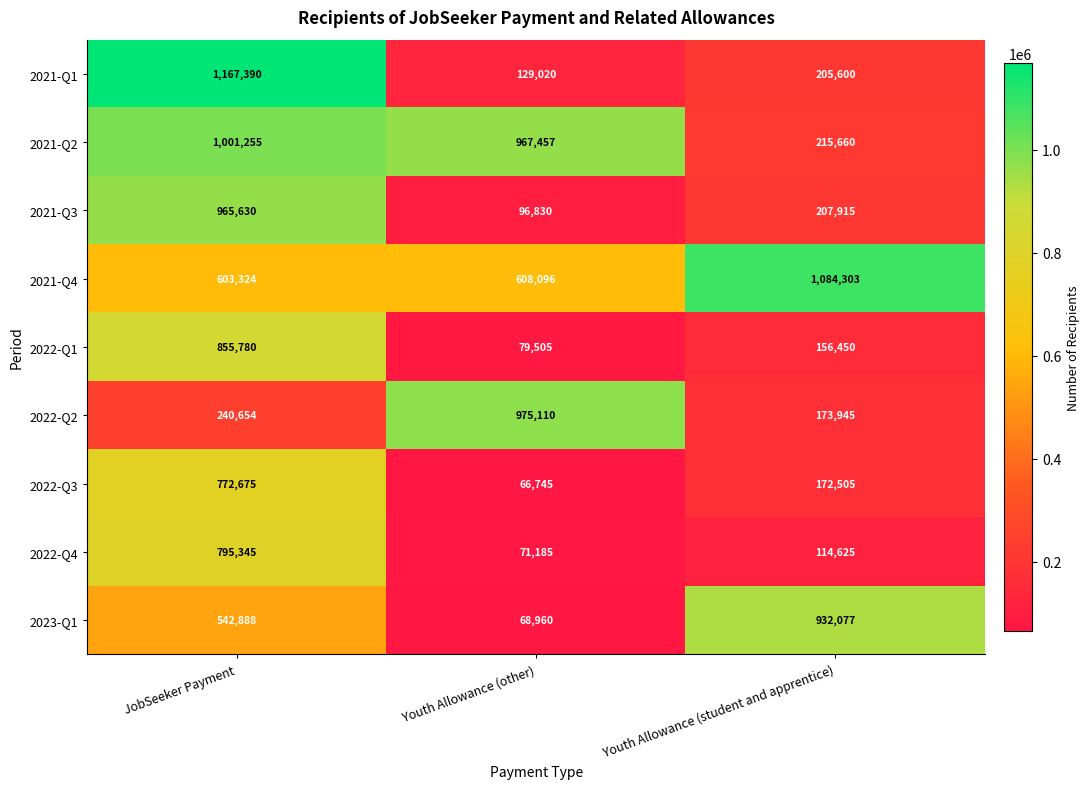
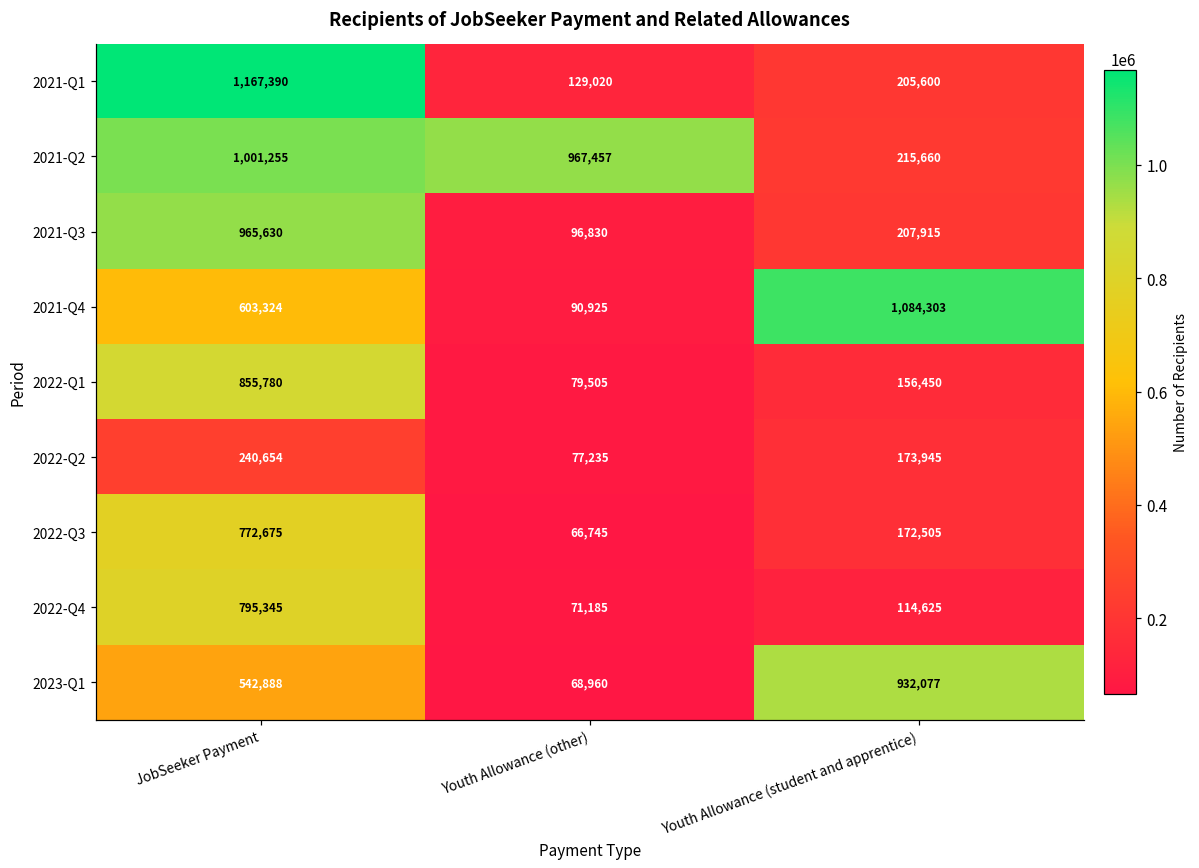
2021-Q4, Youth Allowance (other): 608,096 -> 90,925
2022-Q2, Youth Allowance (other): 975,110 -> 77,235
